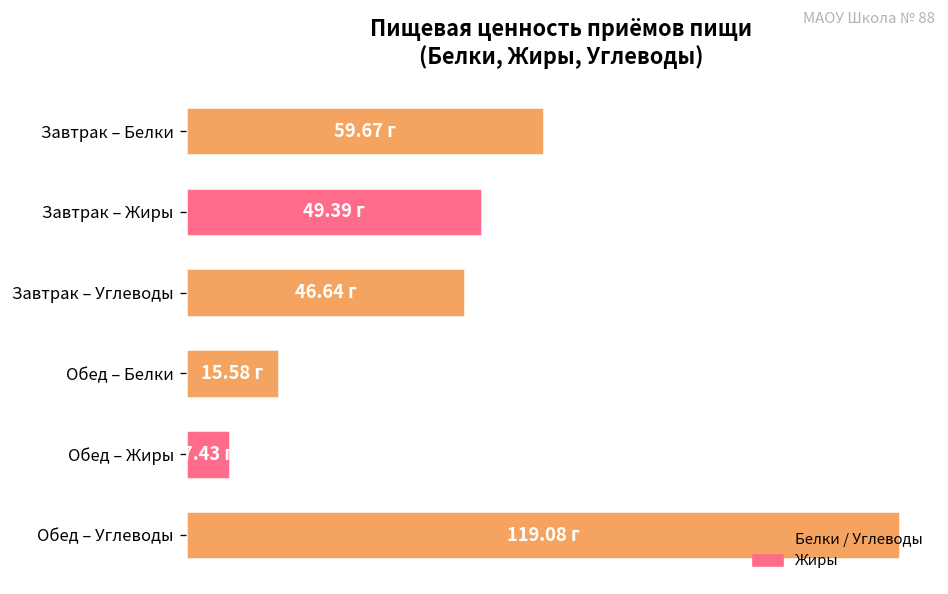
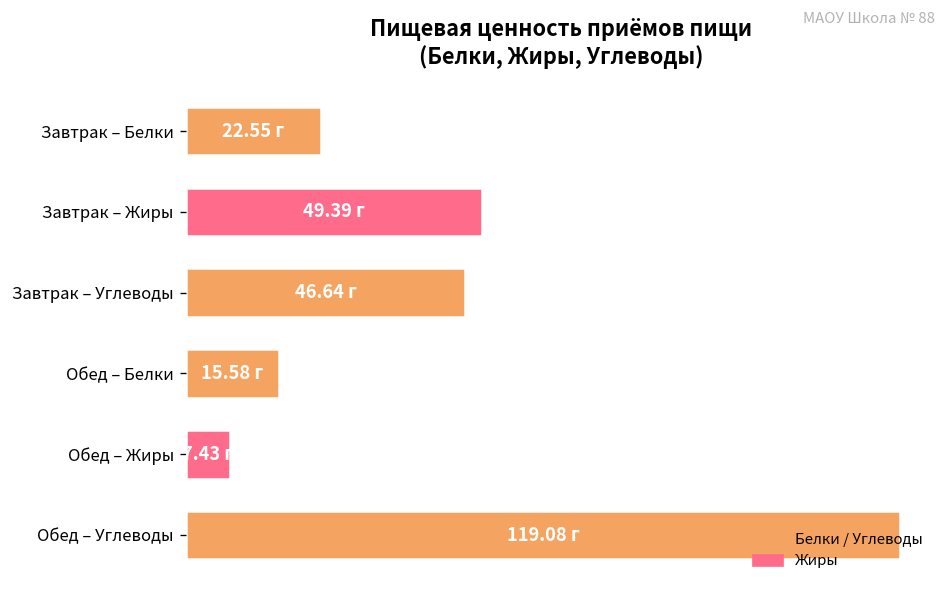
Завтрак – Белки: 59.67 -> 22.55
